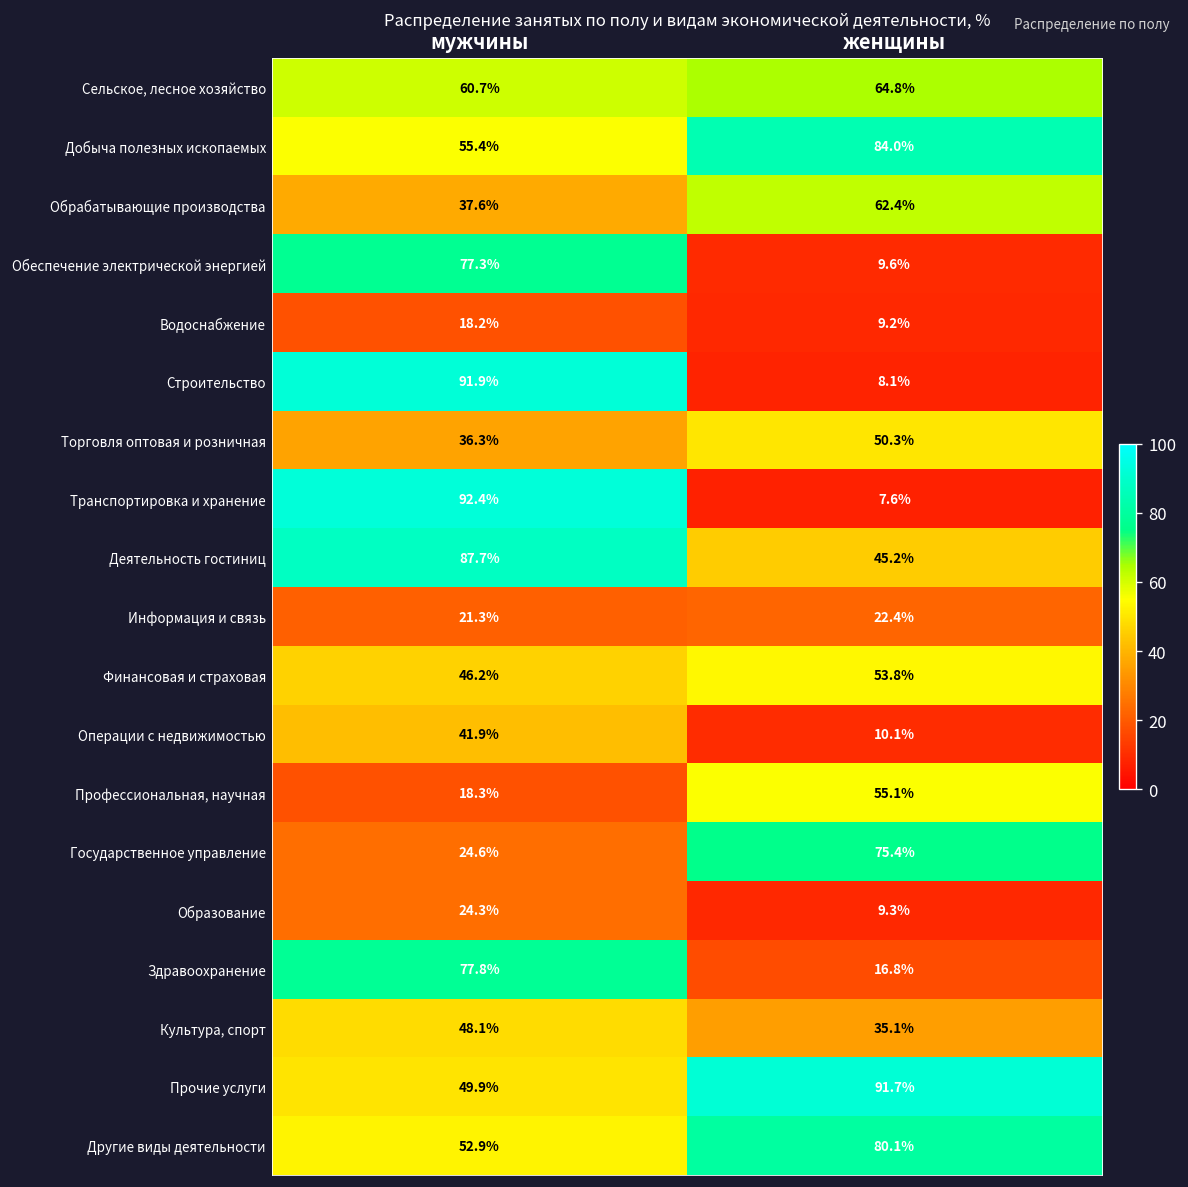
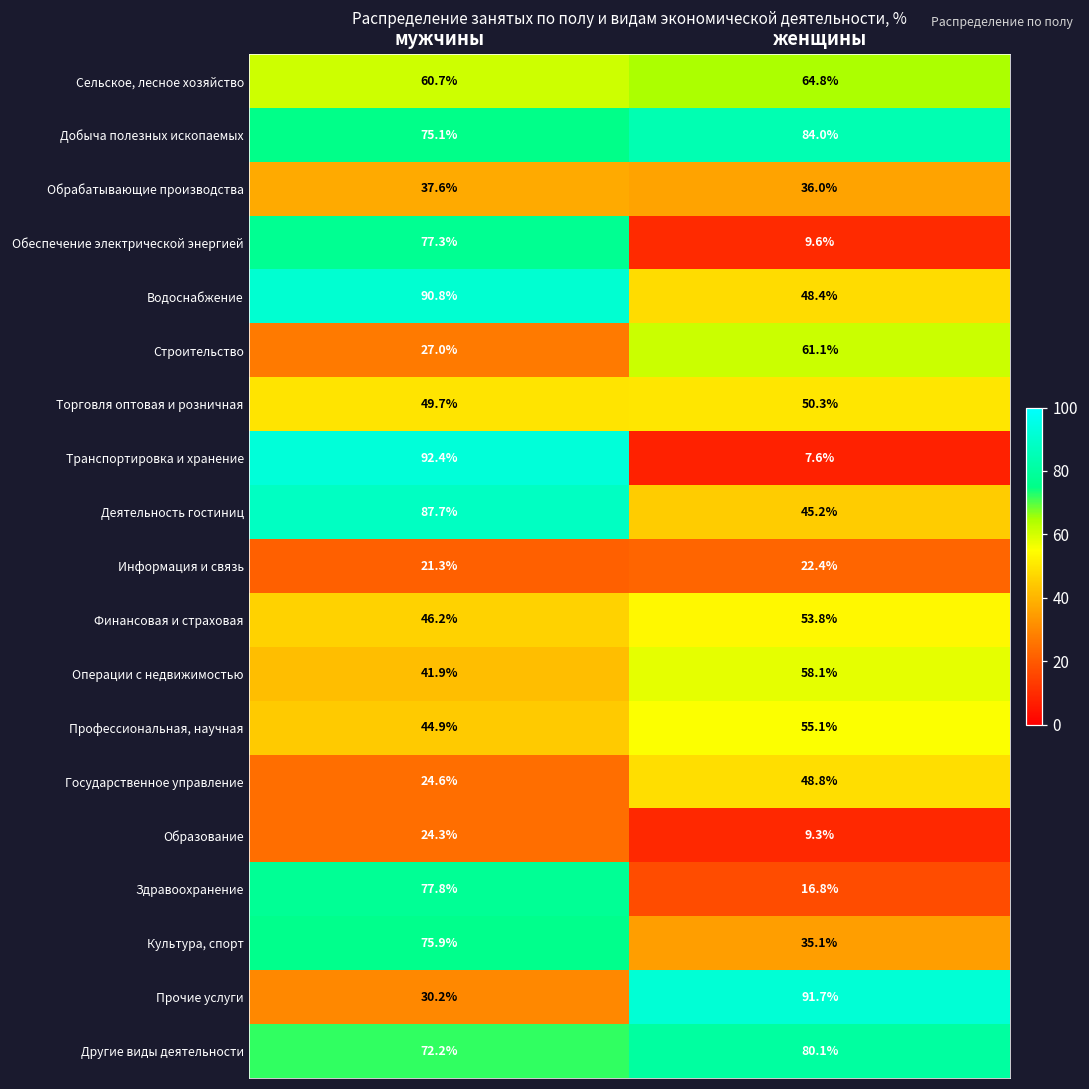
Добыча полезных ископаемых, мужчины: 55.4% -> 75.1%
Обрабатывающие производства, женщины: 62.4% -> 36.0%
Водоснабжение, мужчины: 18.2% -> 90.8%
Водоснабжение, женщины: 9.2% -> 48.4%
Строительство, мужчины: 91.9% -> 27.0%
Строительство, женщины: 8.1% -> 61.1%
Торговля оптовая и розничная, мужчины: 36.3% -> 49.7%
Операции с недвижимостью, женщины: 10.1% -> 58.1%
Профессиональная, научная, мужчины: 18.3% -> 44.9%
Государственное управление, женщины: 75.4% -> 48.8%
Культура, спорт, мужчины: 48.1% -> 75.9%
Прочие услуги, мужчины: 49.9% -> 30.2%
Другие виды деятельности, мужчины: 52.9% -> 72.2%
